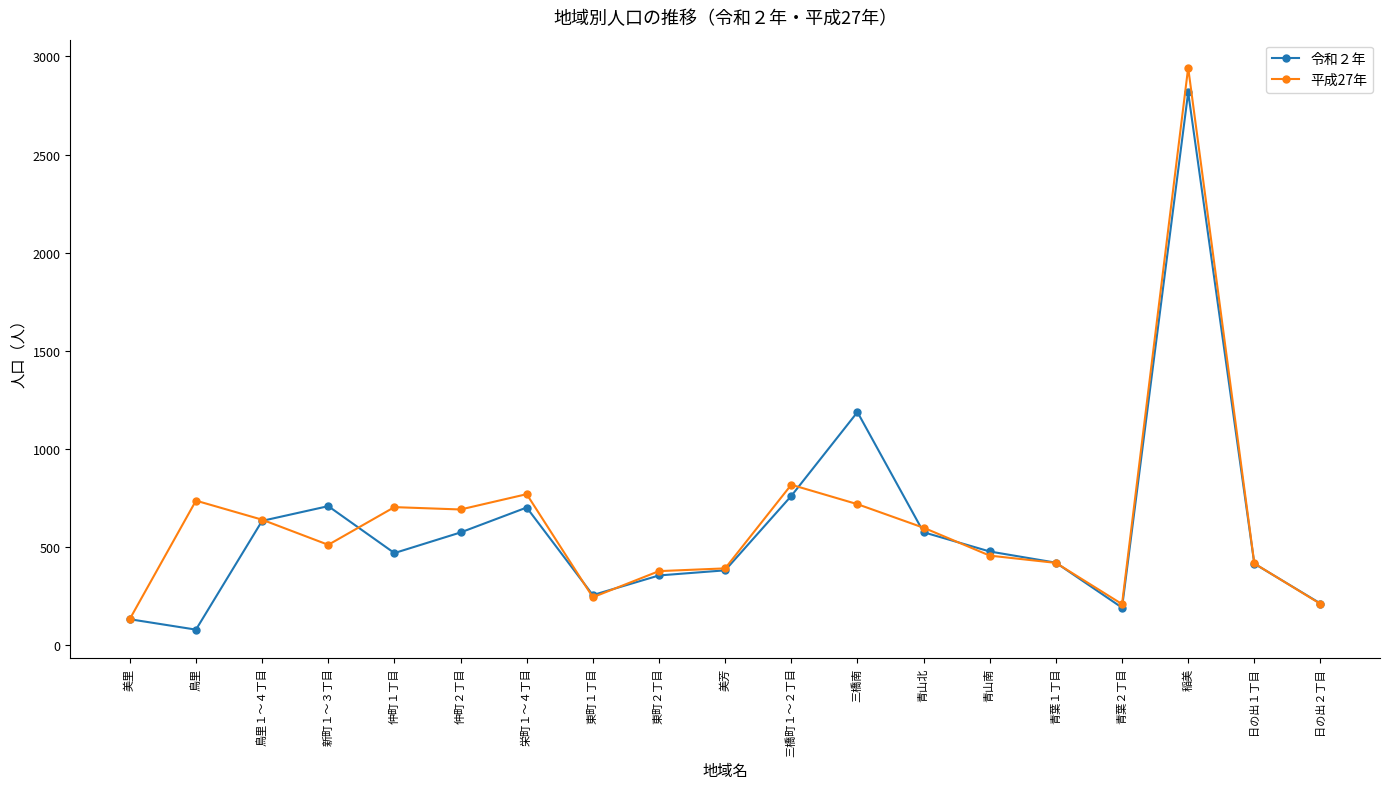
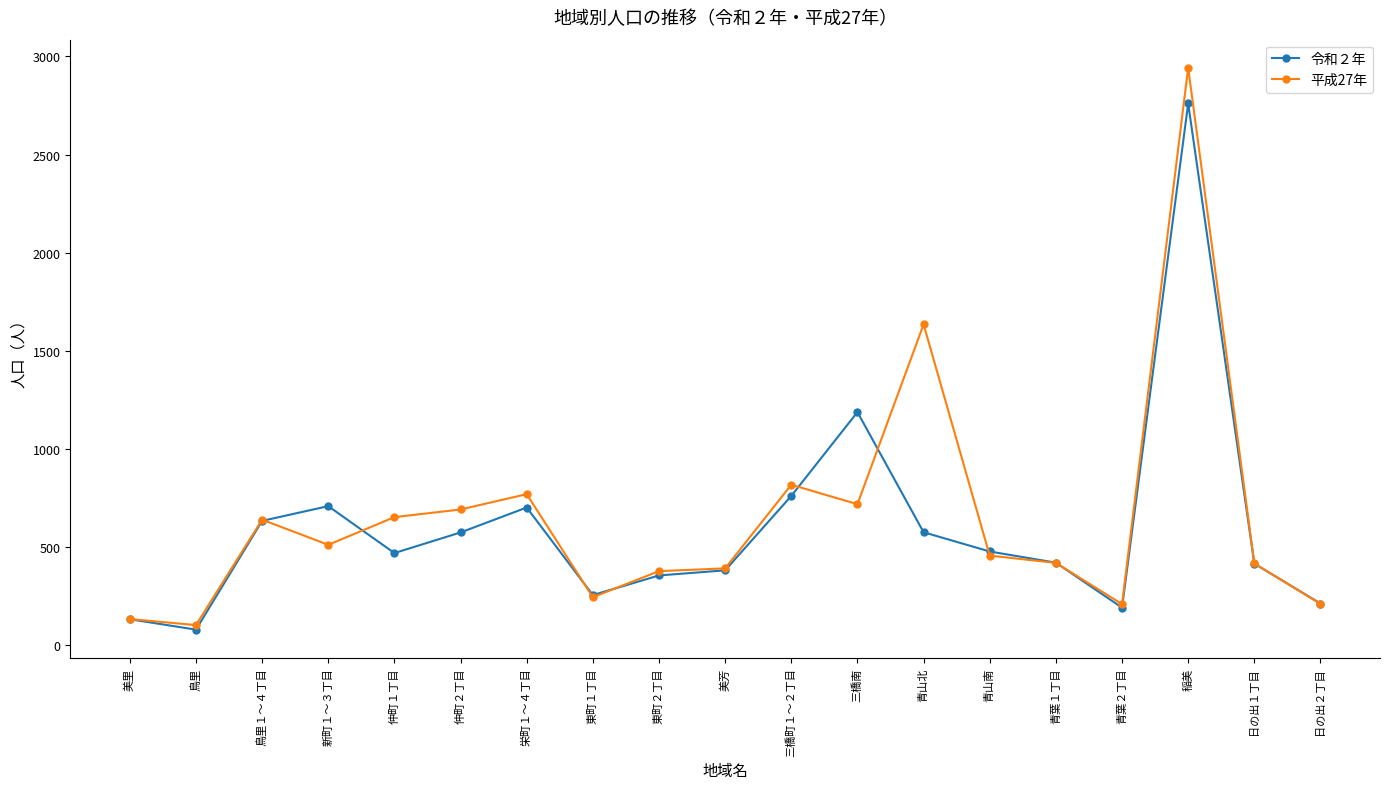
平成27年, 鳥里: 740 -> 100
平成27年, 仲町１丁目: 700 -> 650
平成27年, 青山北: 600 -> 1640
令和２年, 稲美: 2820 -> 2760
